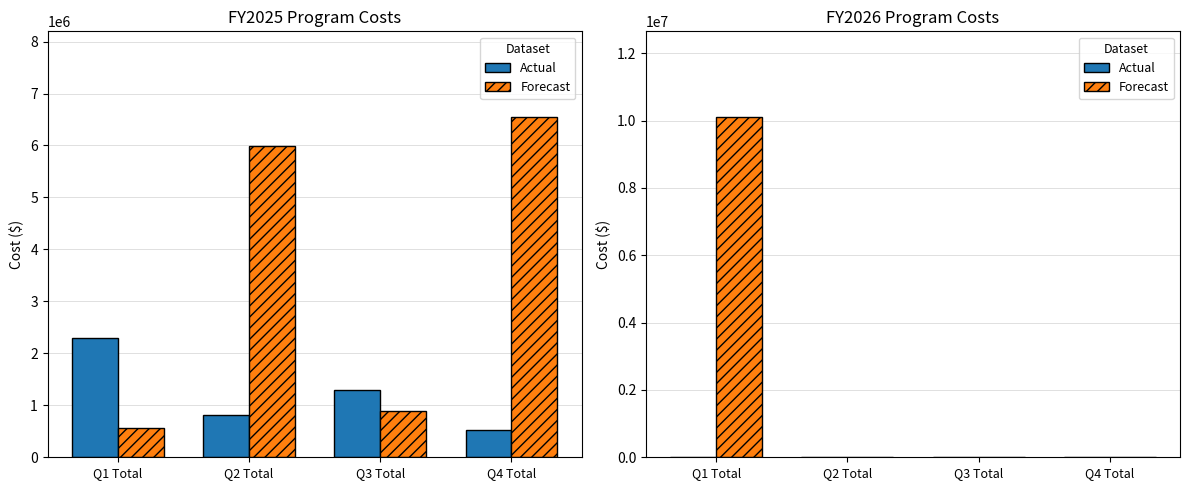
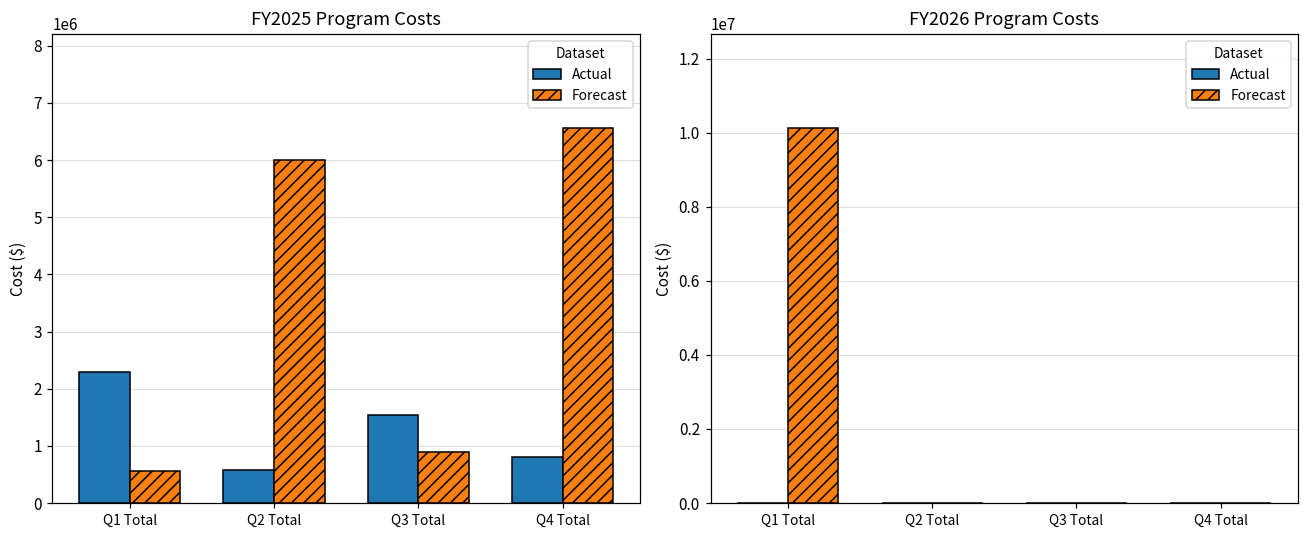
FY2025 Program Costs, Actual, Q2 Total: 800000 -> 600000
FY2025 Program Costs, Actual, Q3 Total: 1300000 -> 1500000
FY2025 Program Costs, Actual, Q4 Total: 500000 -> 800000
